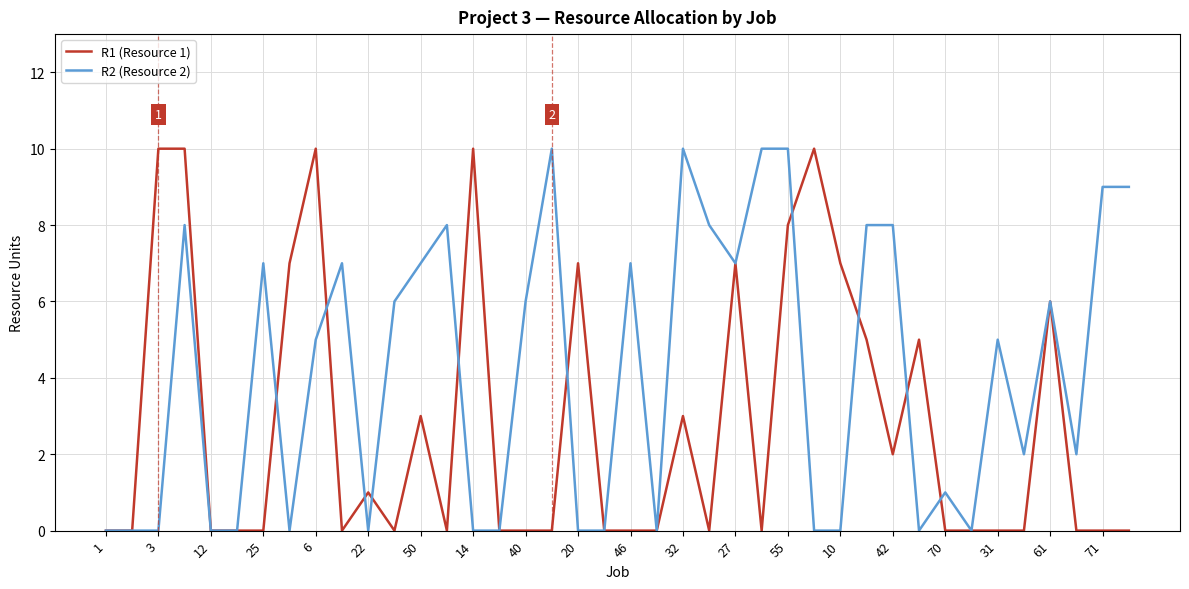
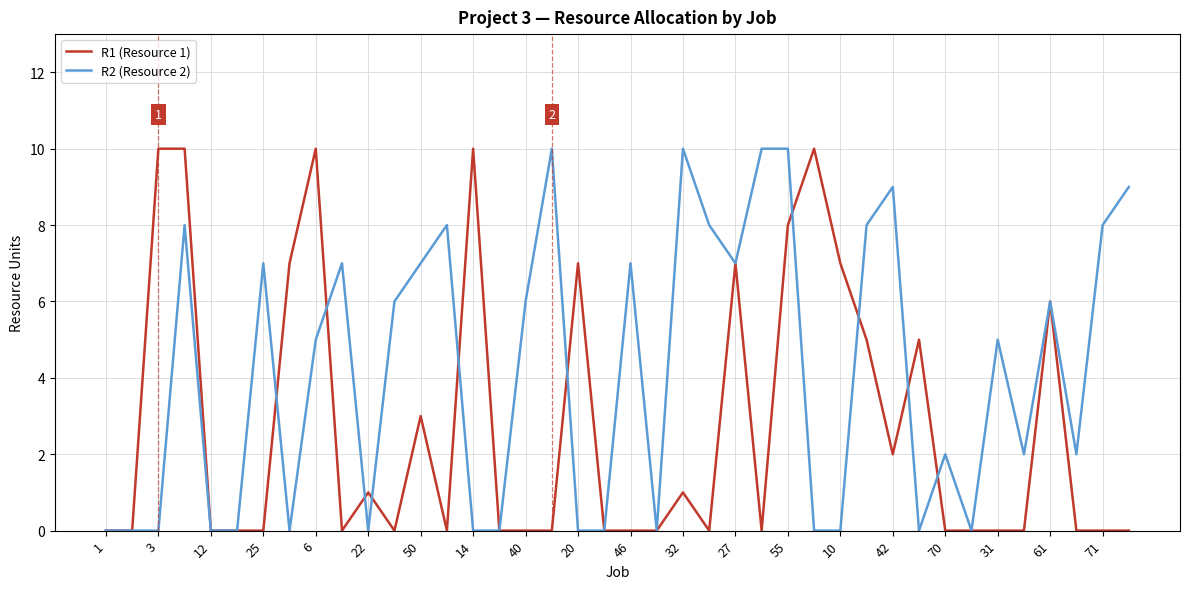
R1 (Resource 1), 32: 3 -> 1
R2 (Resource 2), 42: 8 -> 9
R2 (Resource 2), 70: 1 -> 2
R2 (Resource 2), 71: 9 -> 8
